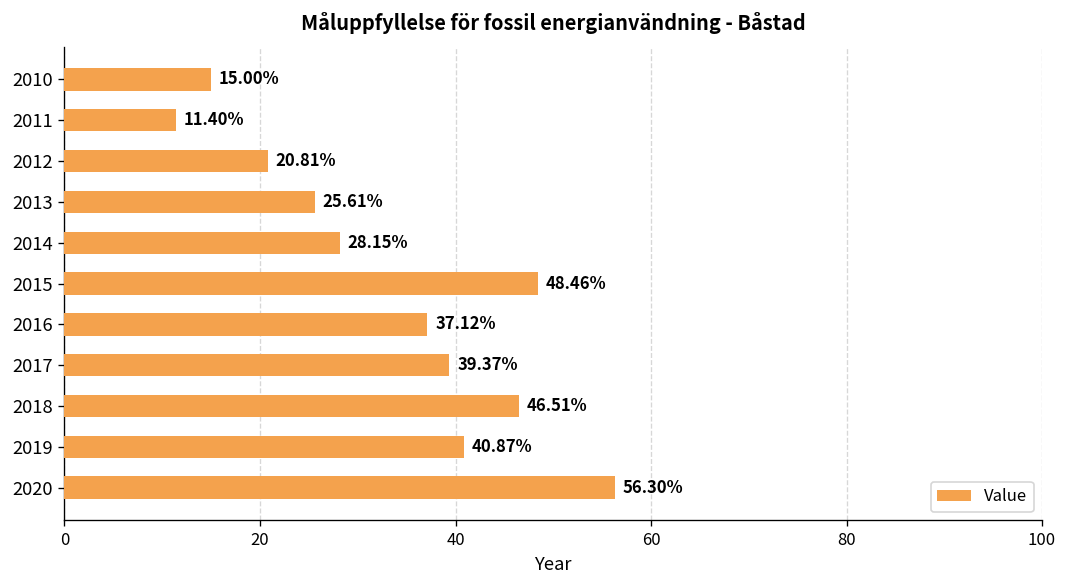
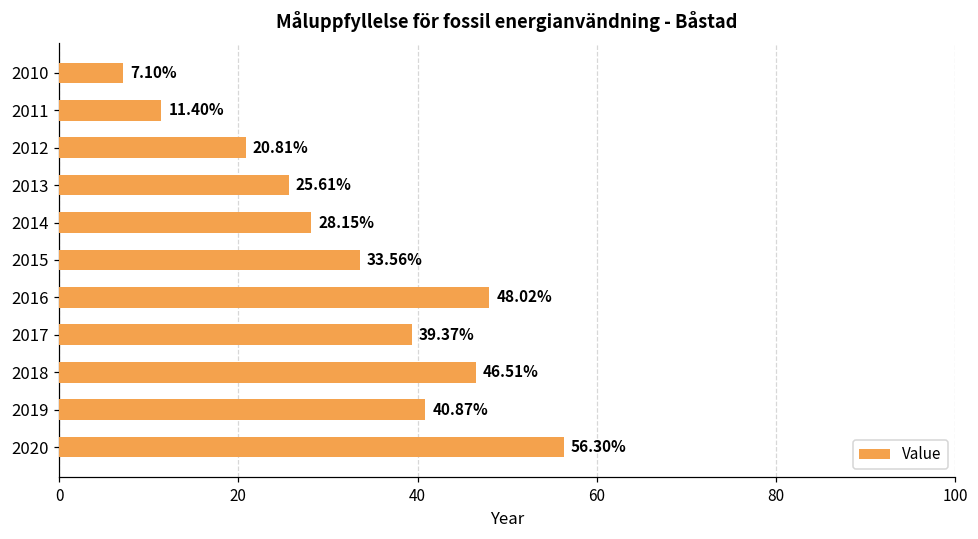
2010: 15.00% -> 7.10%
2015: 48.46% -> 33.56%
2016: 37.12% -> 48.02%
